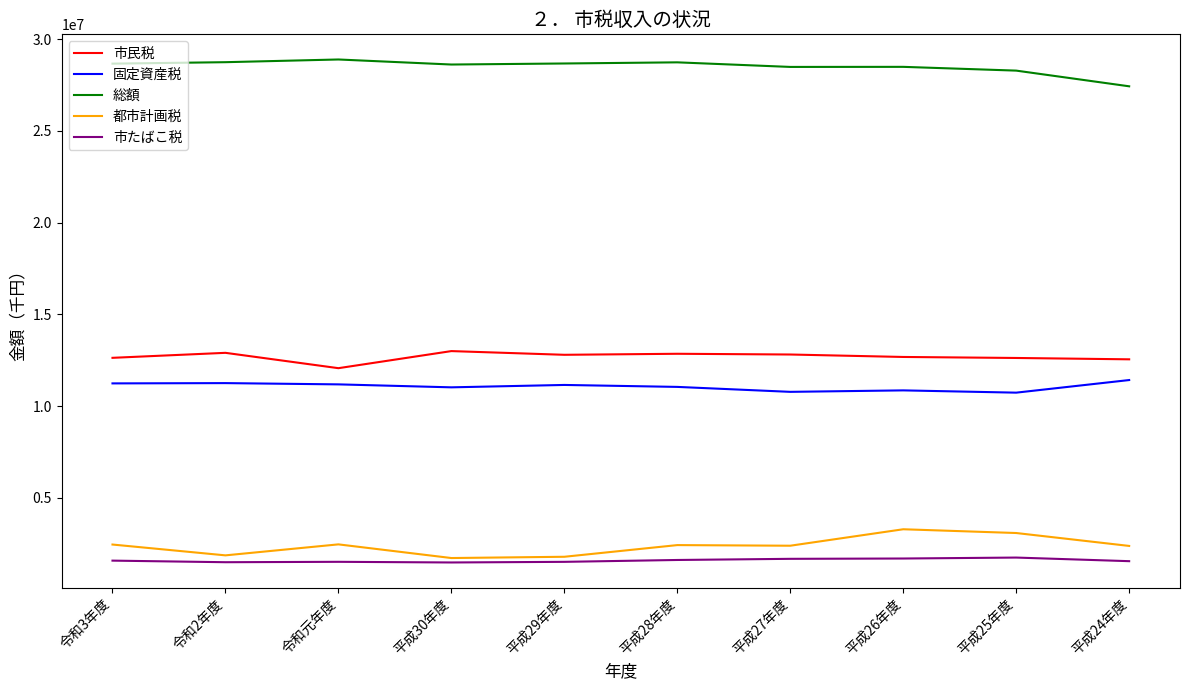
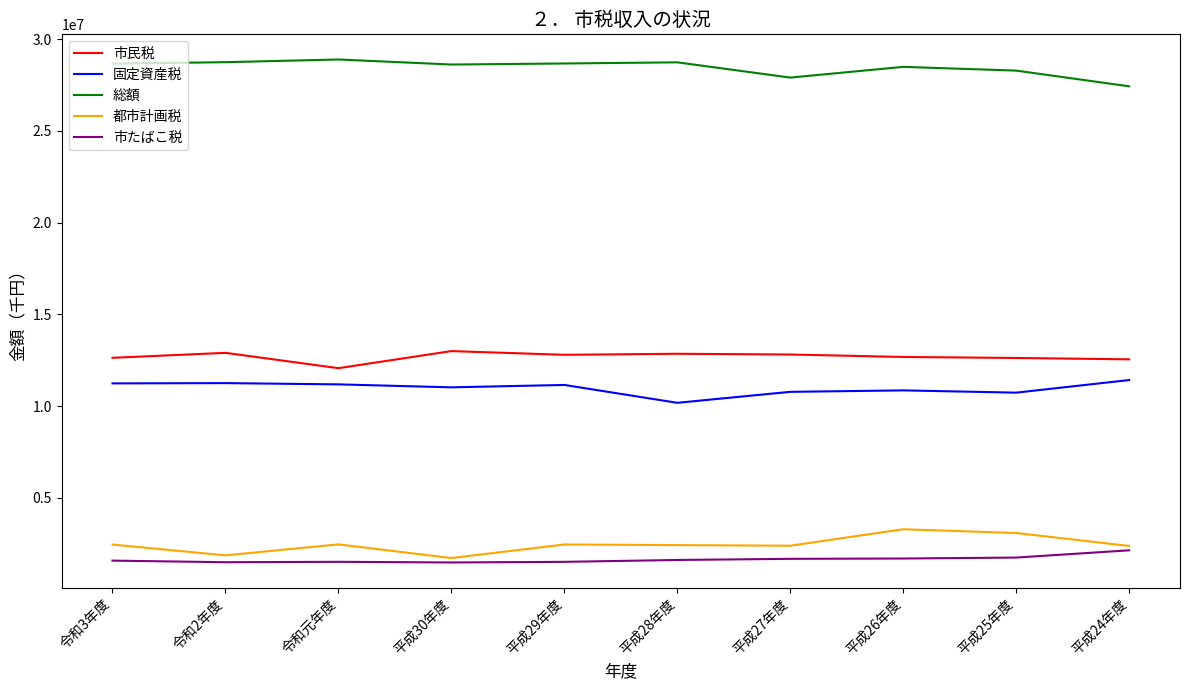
都市計画税, 平成29年度: 1800000 -> 2500000
固定資産税, 平成28年度: 11000000 -> 10200000
総額, 平成27年度: 28500000 -> 27900000
市たばこ税, 平成24年度: 1500000 -> 2100000
